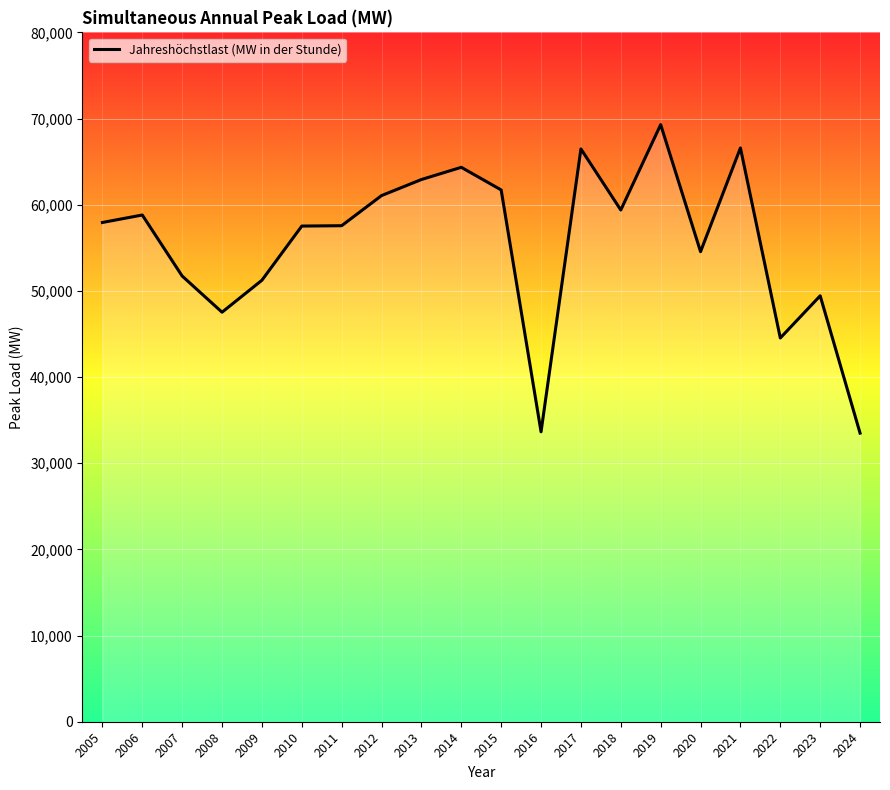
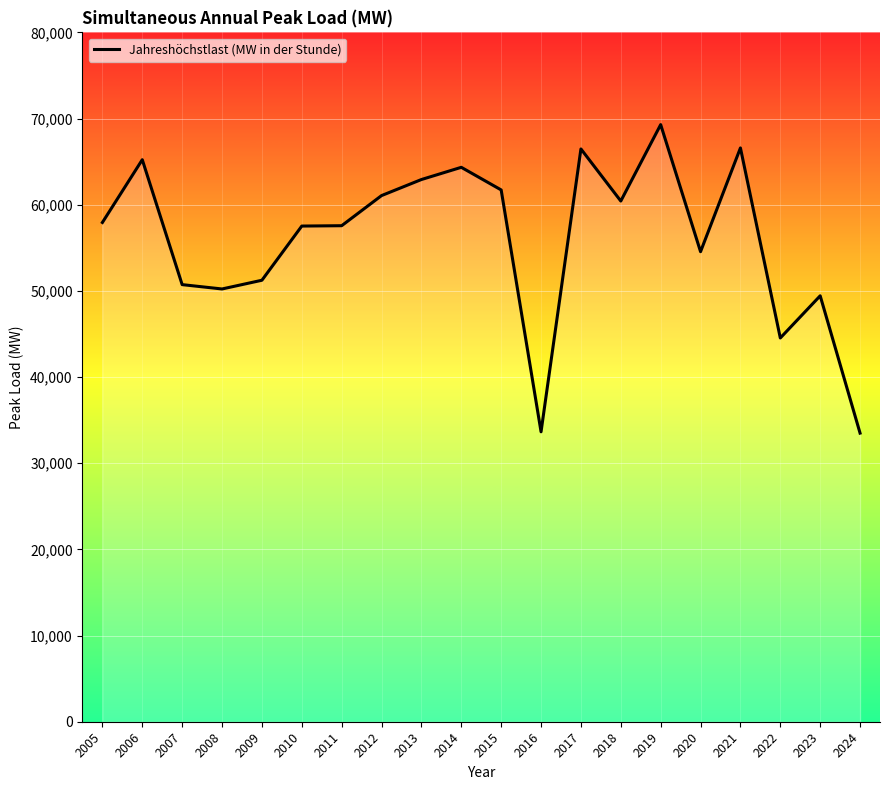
2006: 59,000 -> 65,000
2007: 52,000 -> 51,000
2008: 48,000 -> 50,000
2018: 59,000 -> 60,000
